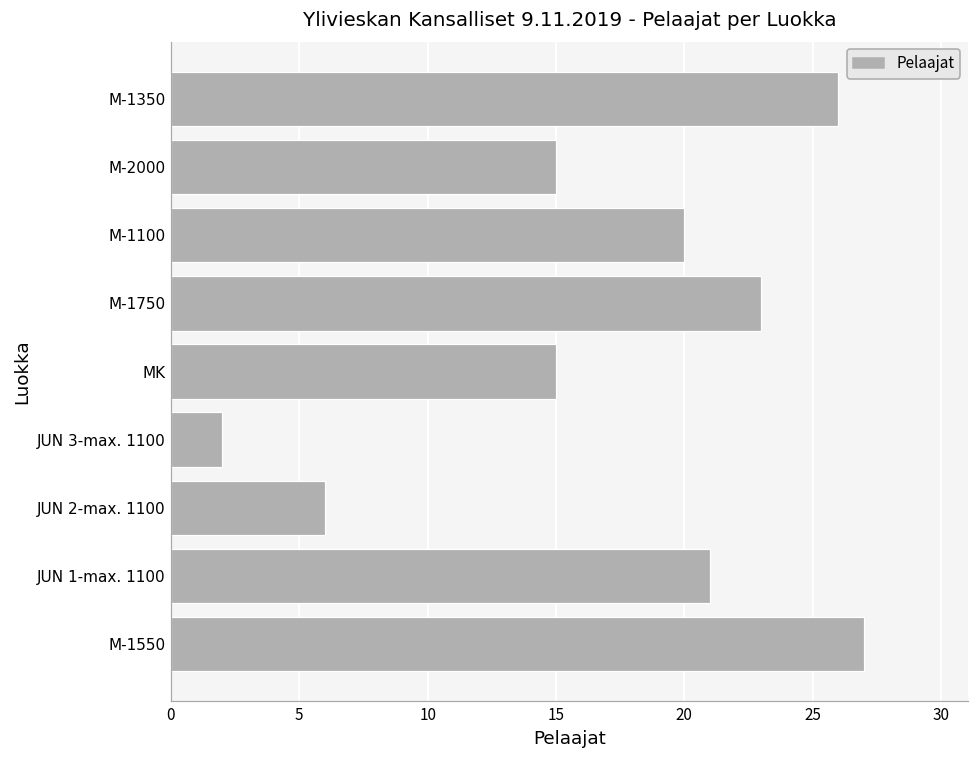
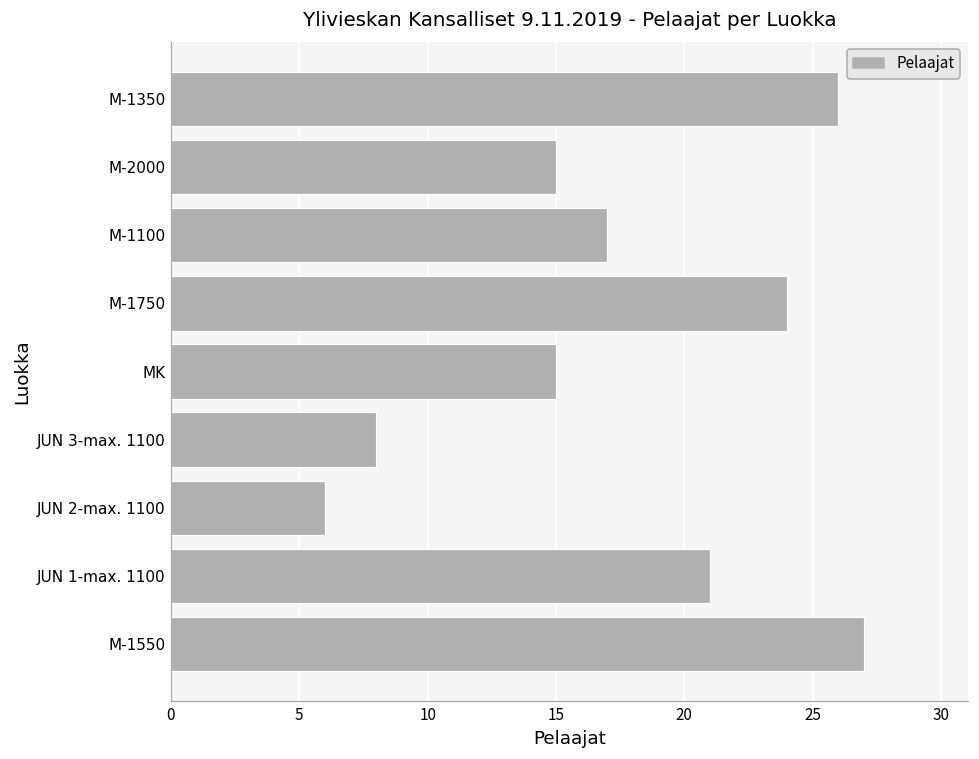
M-1100: 20 -> 17
M-1750: 23 -> 24
JUN 3-max. 1100: 2 -> 8
